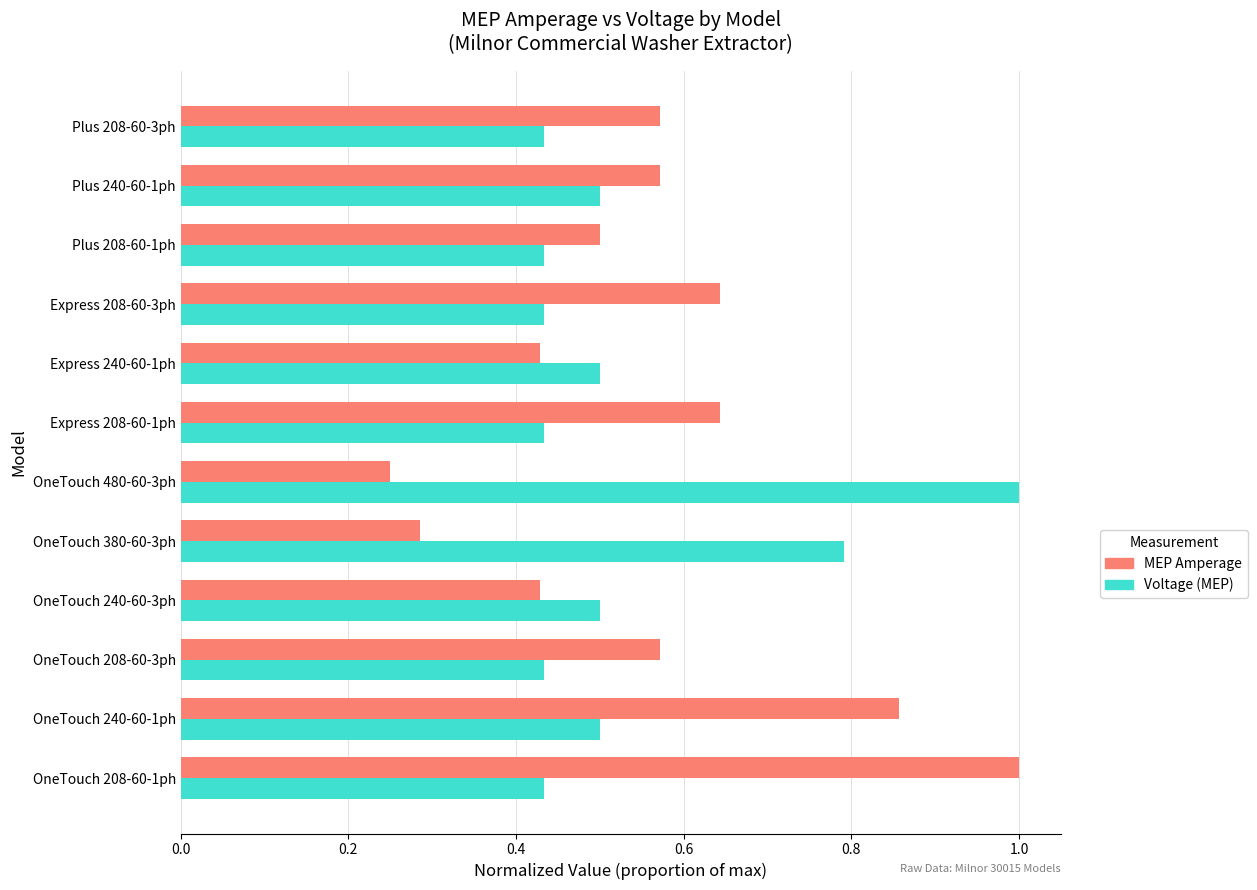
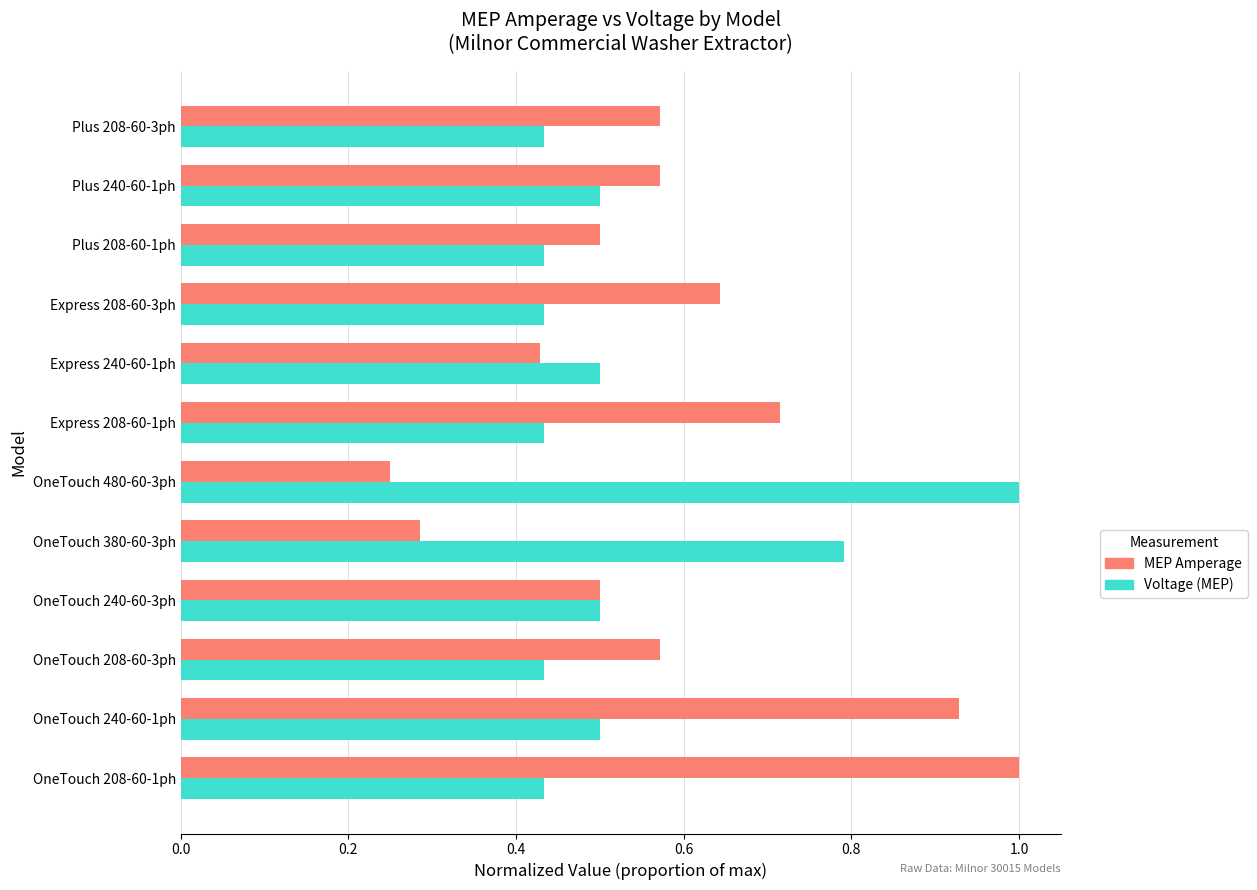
MEP Amperage, Express 208-60-1ph: 0.64 -> 0.71
MEP Amperage, OneTouch 240-60-3ph: 0.43 -> 0.50
MEP Amperage, OneTouch 240-60-1ph: 0.86 -> 0.93
